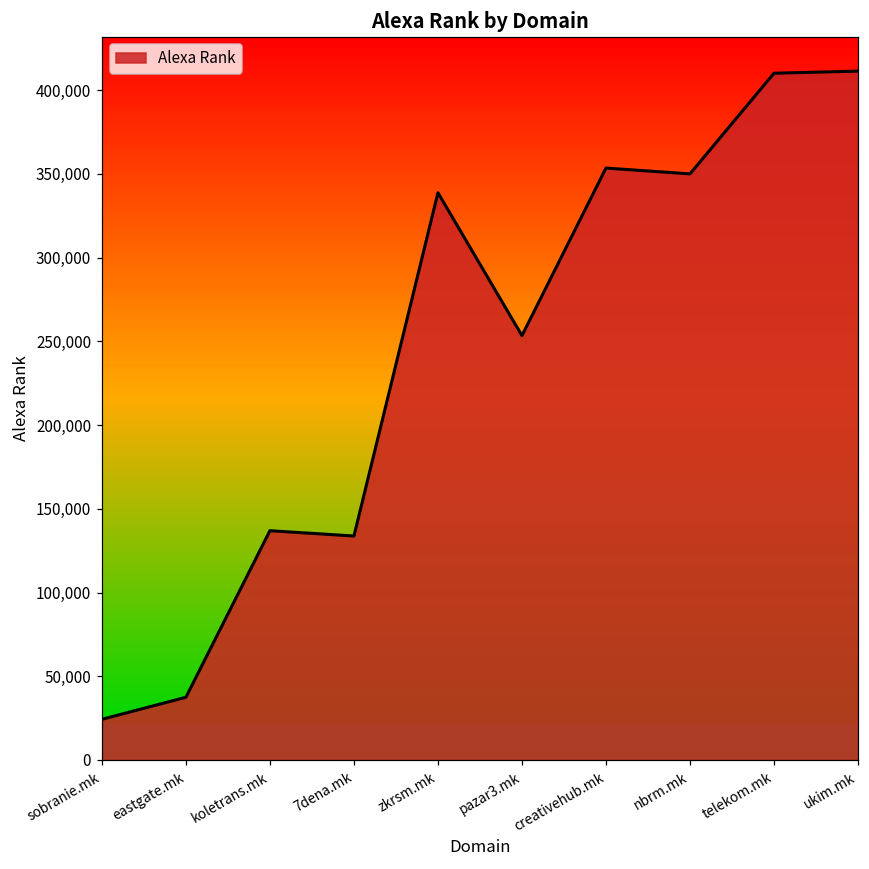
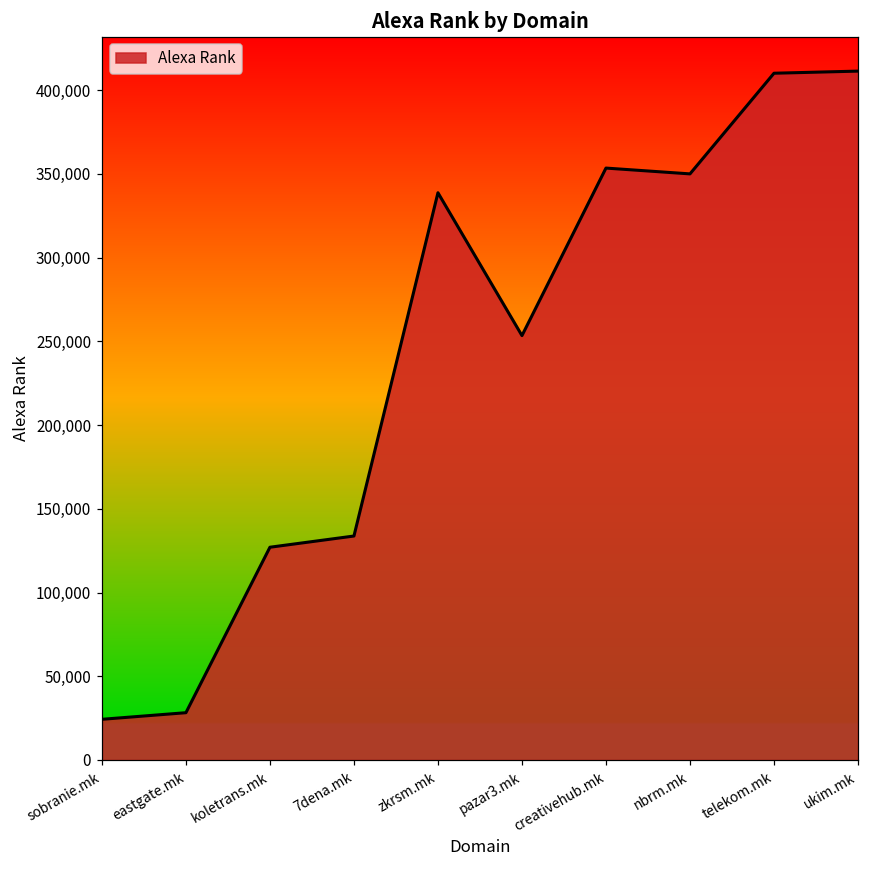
eastgate.mk: 37,000 -> 28,000
koletrans.mk: 137,000 -> 127,000
